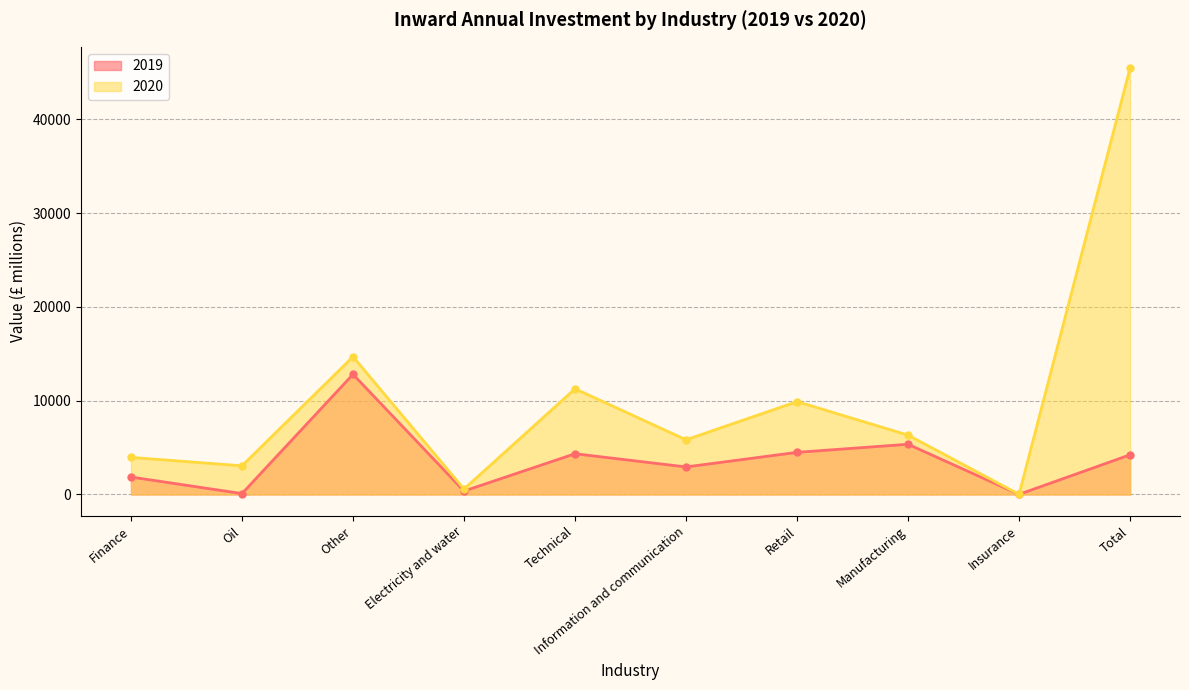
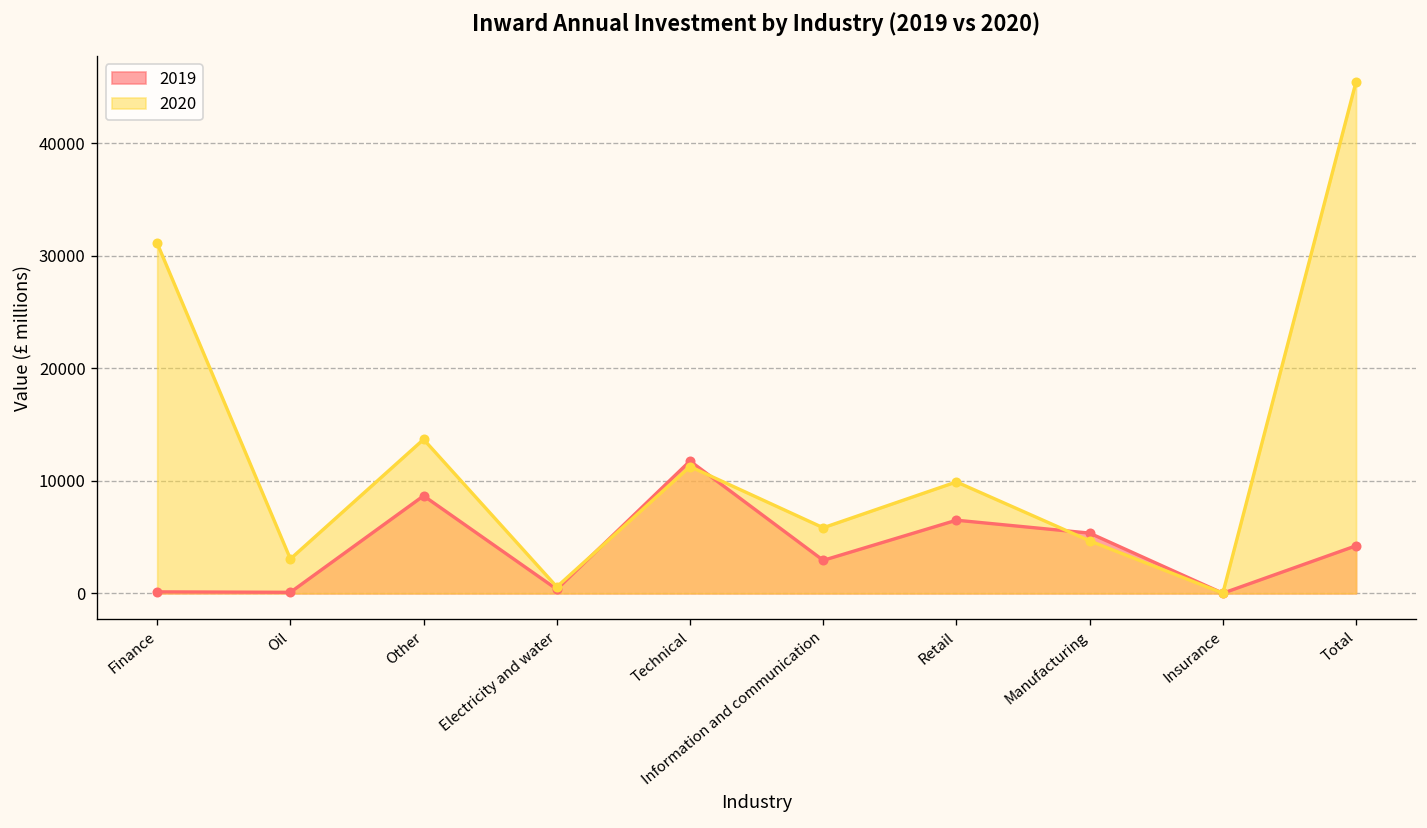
2019, Finance: 2000 -> 0
2020, Finance: 4000 -> 31000
2019, Other: 13000 -> 9000
2020, Other: 15000 -> 14000
2019, Technical: 4000 -> 12000
2019, Retail: 4000 -> 7000
2020, Manufacturing: 6000 -> 5000
